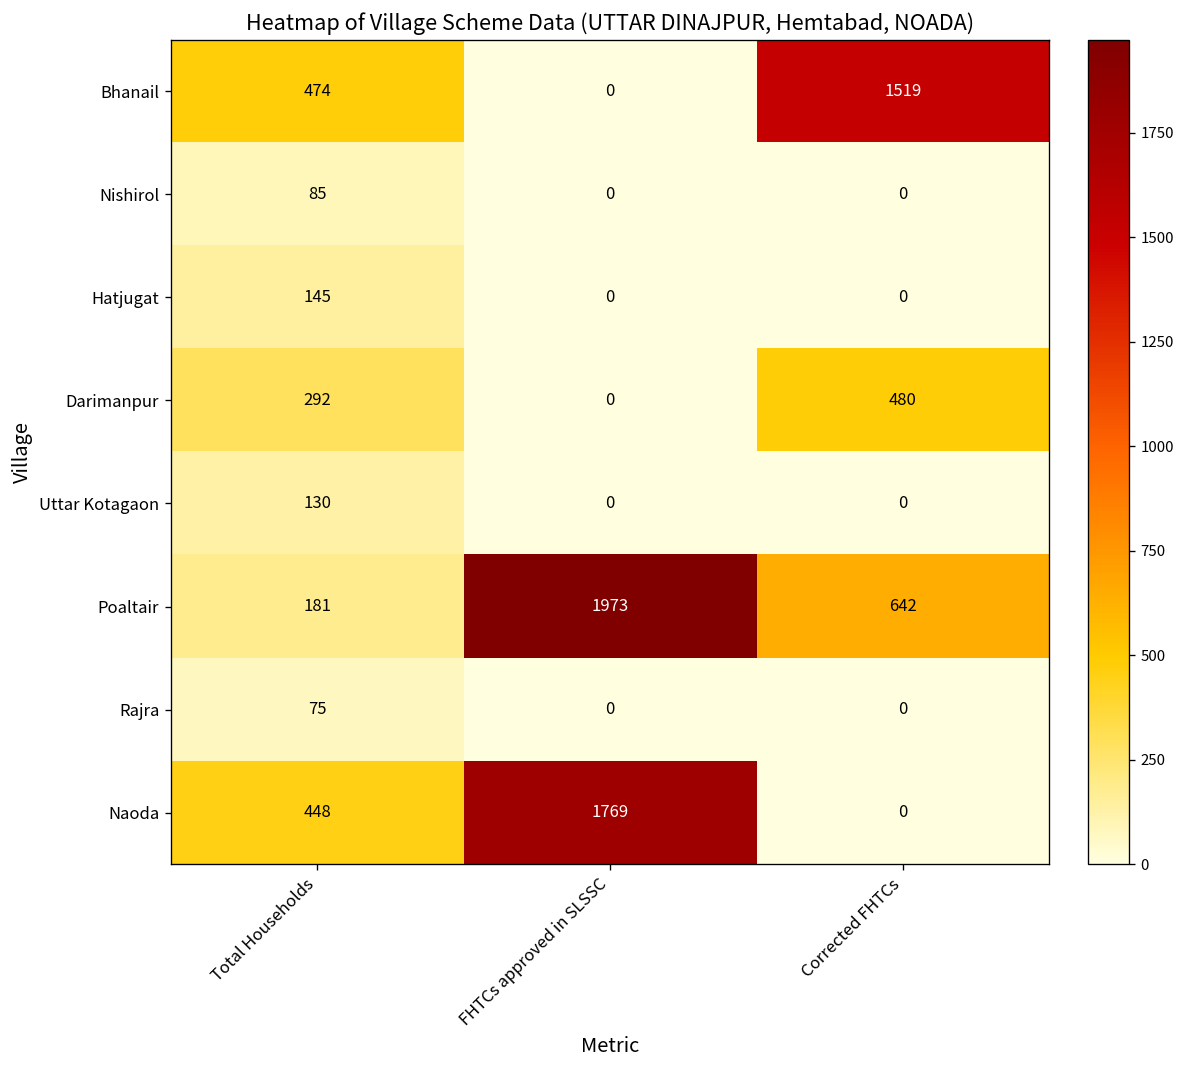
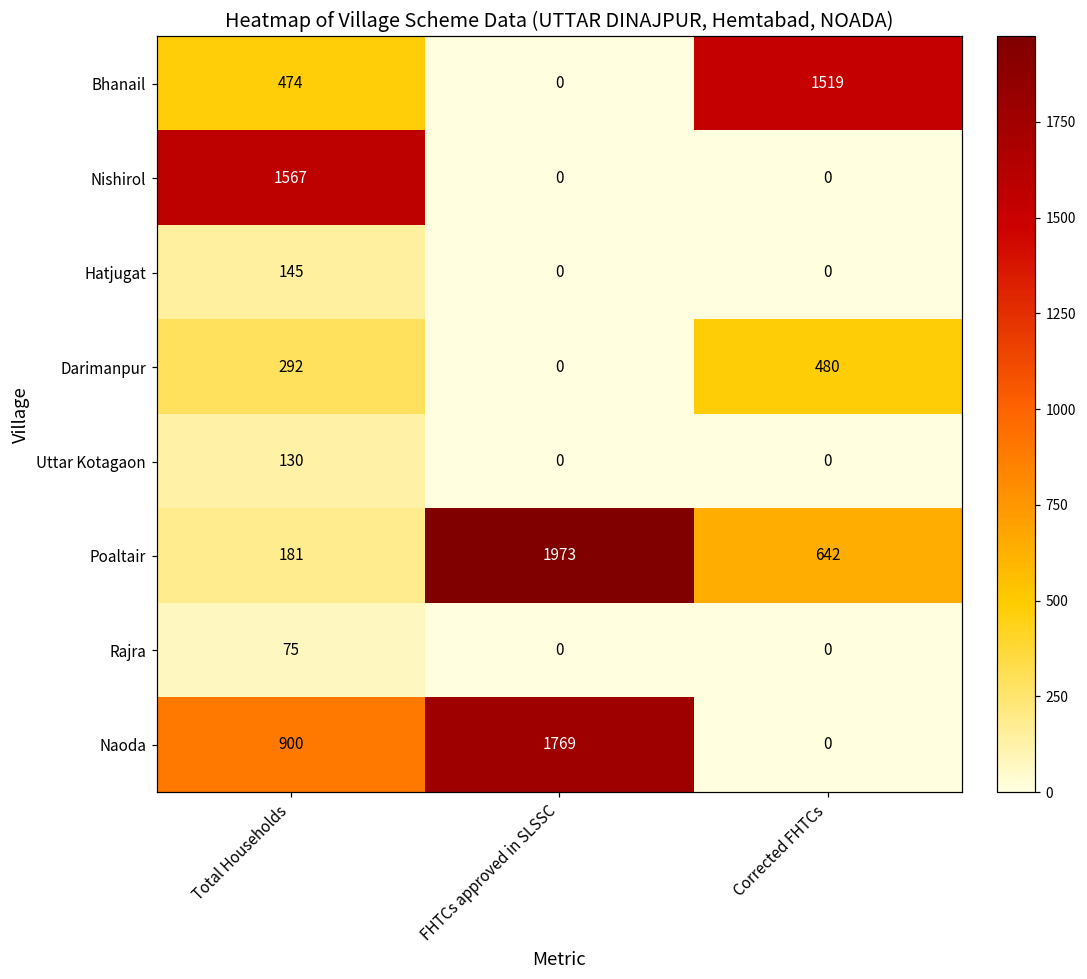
Nishirol, Total Households: 85 -> 1567
Naoda, Total Households: 448 -> 900
